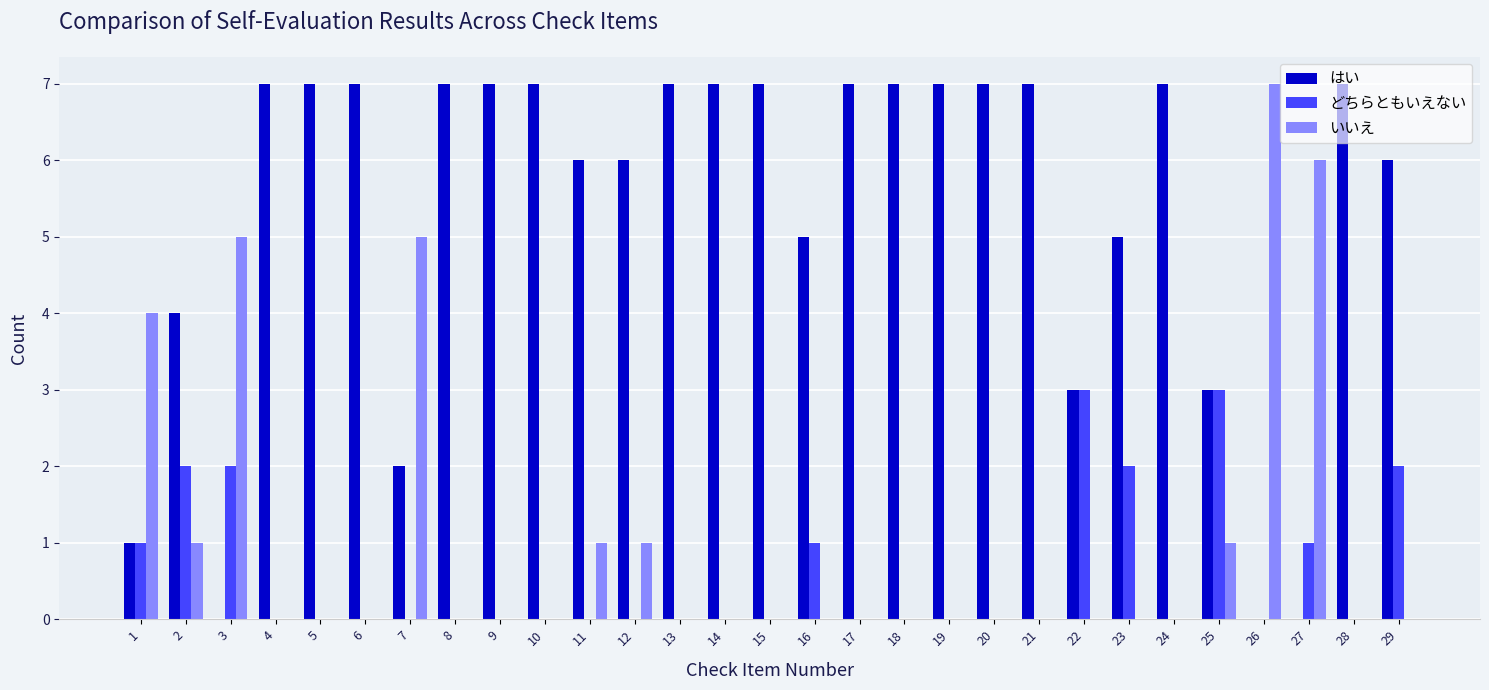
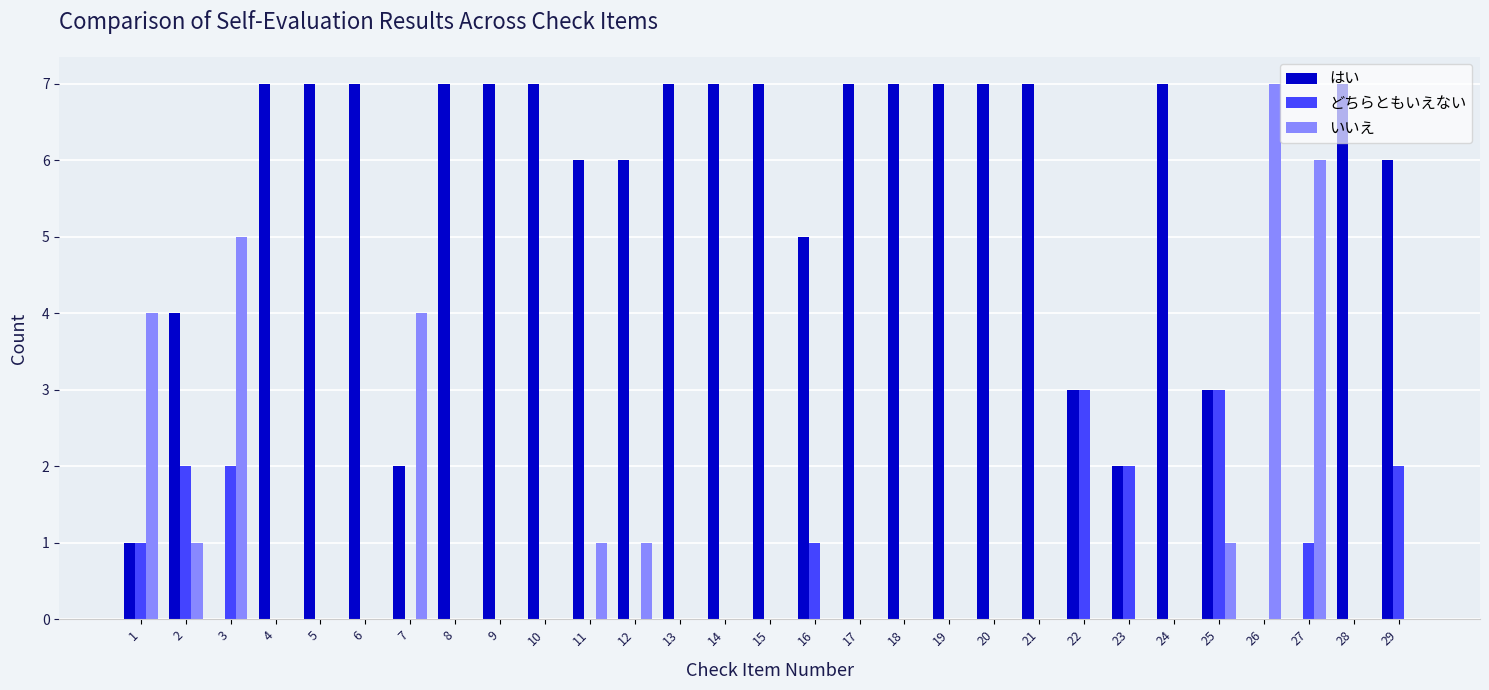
いいえ, 7: 5 -> 4
はい, 23: 5 -> 2
